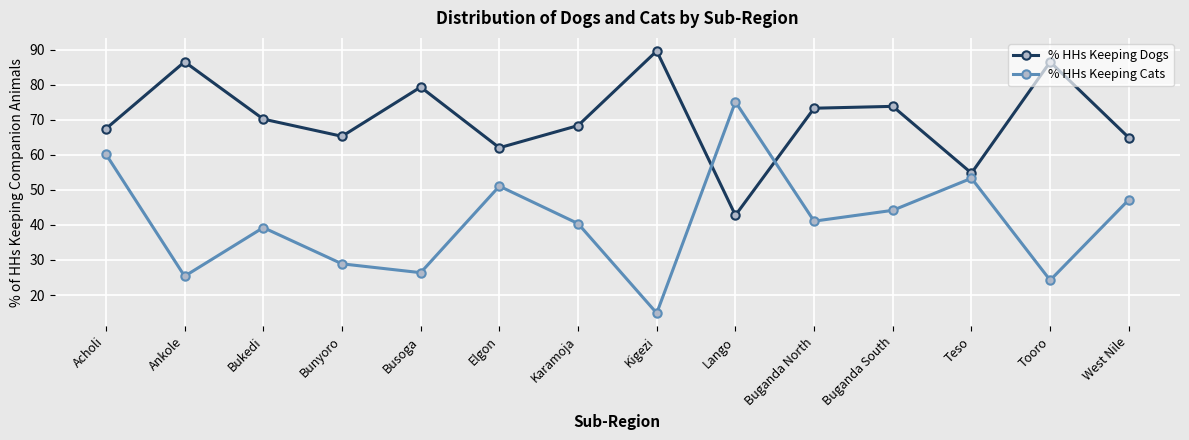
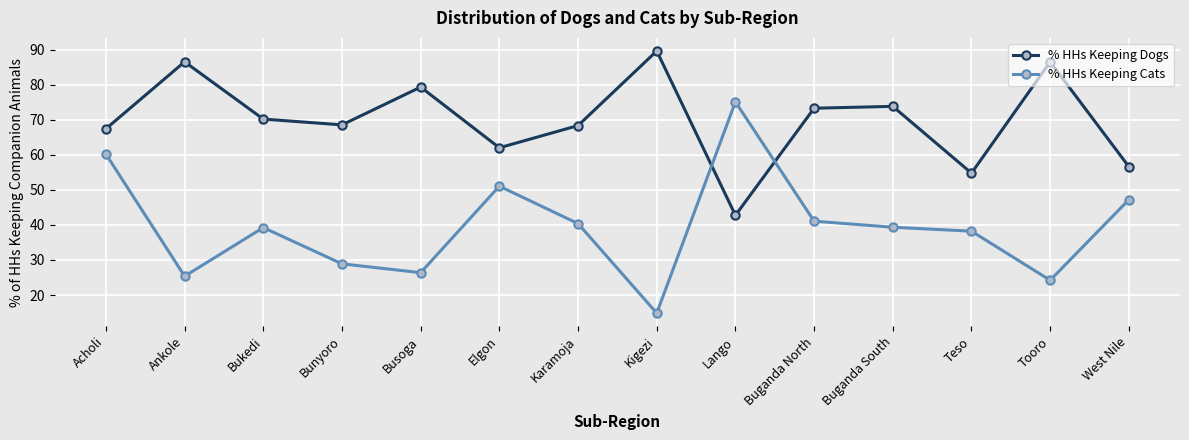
% HHs Keeping Dogs, Bunyoro: 65 -> 69
% HHs Keeping Cats, Buganda South: 44 -> 39
% HHs Keeping Cats, Teso: 53 -> 38
% HHs Keeping Dogs, West Nile: 65 -> 57
